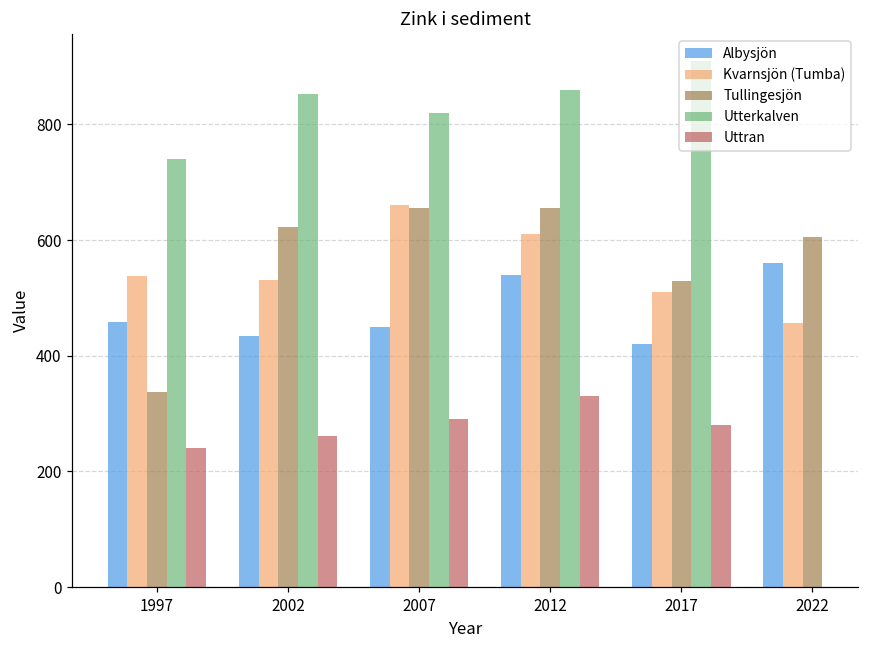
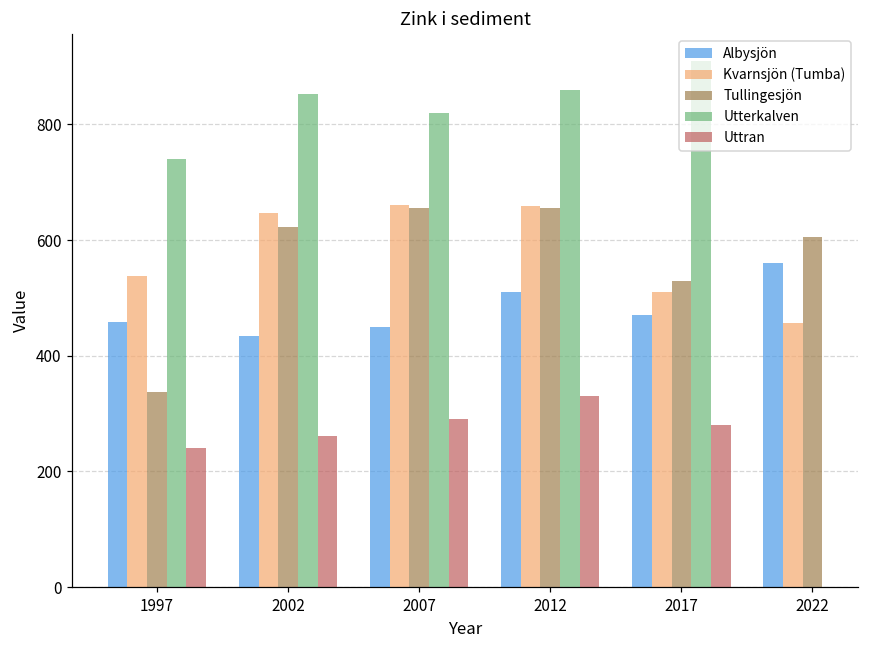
Kvarnsjön (Tumba), 2002: 530 -> 650
Albysjön, 2012: 540 -> 510
Kvarnsjön (Tumba), 2012: 610 -> 660
Albysjön, 2017: 420 -> 470
